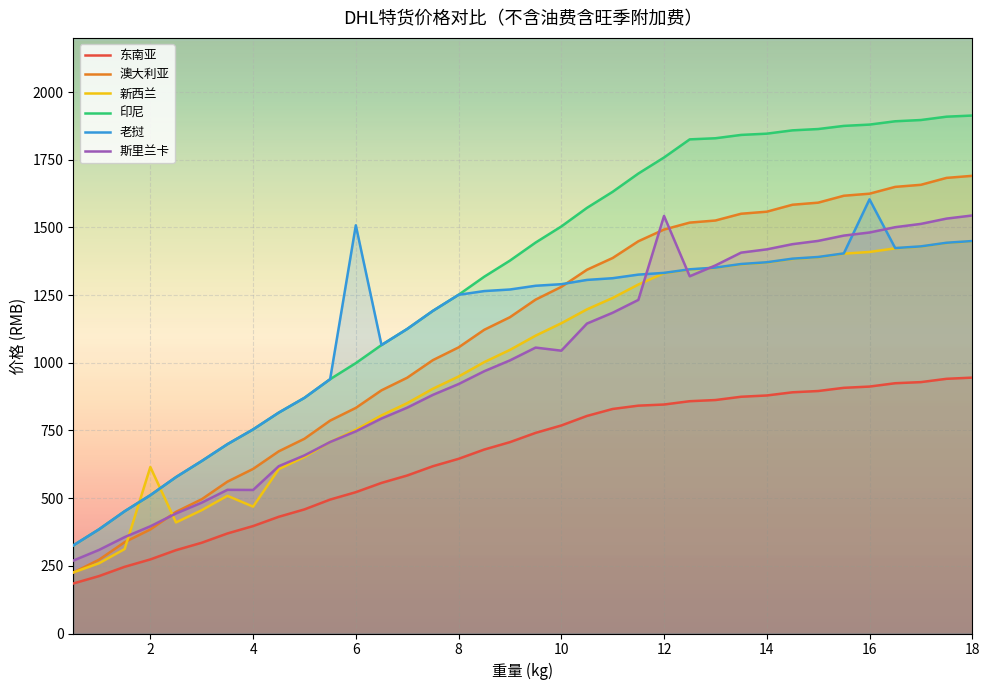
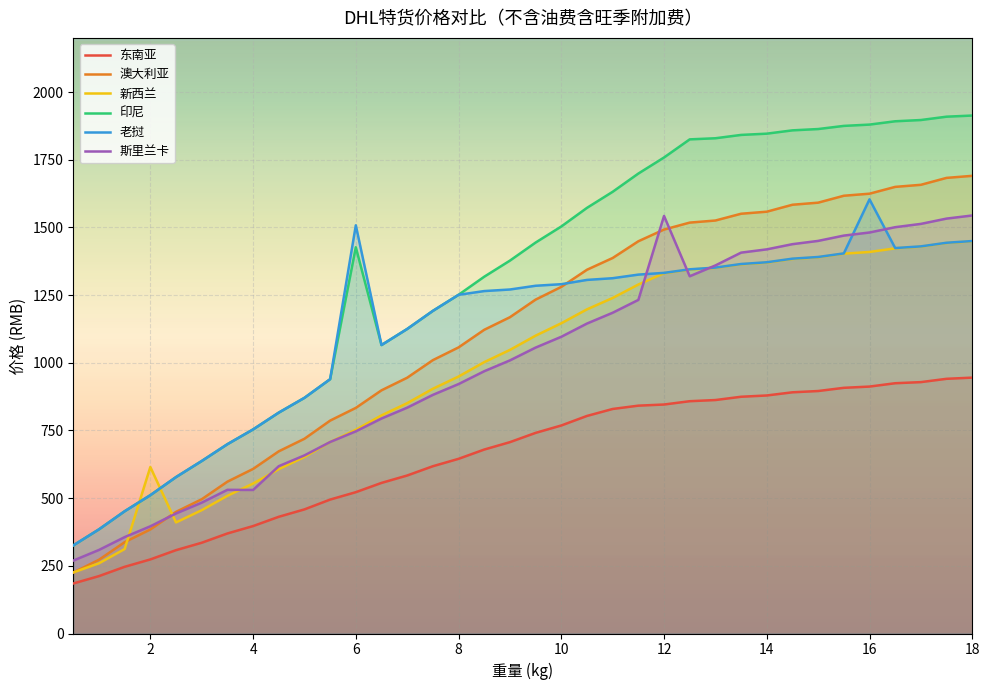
新西兰, 4: 470 -> 550
印尼, 6: 1000 -> 1430
斯里兰卡, 10: 1040 -> 1100
